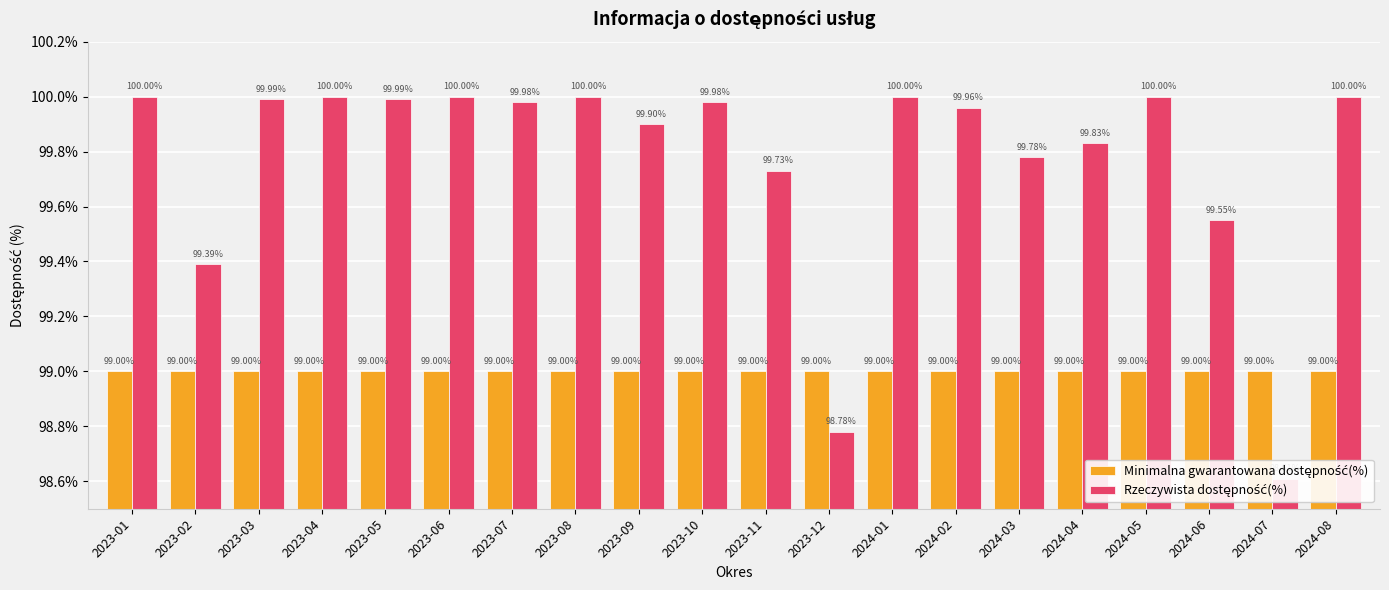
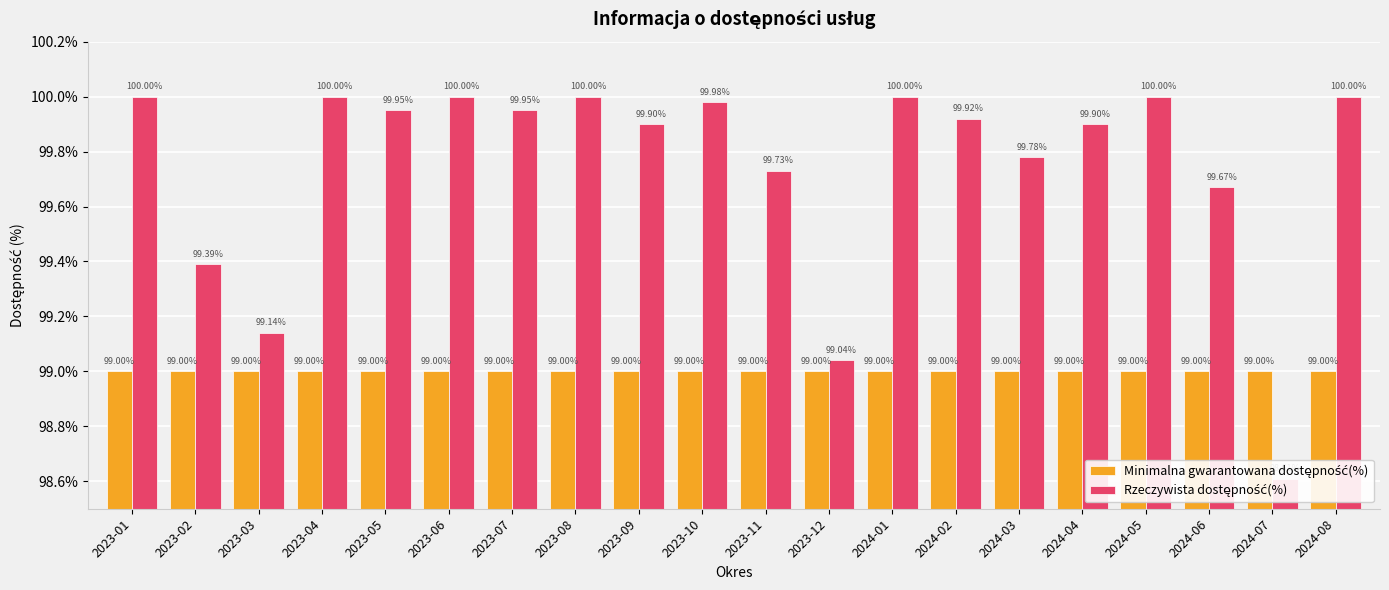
Rzeczywista dostępność(%), 2023-03: 99.99% -> 99.14%
Rzeczywista dostępność(%), 2023-05: 99.99% -> 99.95%
Rzeczywista dostępność(%), 2023-07: 99.98% -> 99.95%
Rzeczywista dostępność(%), 2023-12: 98.78% -> 99.04%
Rzeczywista dostępność(%), 2024-02: 99.96% -> 99.92%
Rzeczywista dostępność(%), 2024-04: 99.83% -> 99.90%
Rzeczywista dostępność(%), 2024-06: 99.55% -> 99.67%
